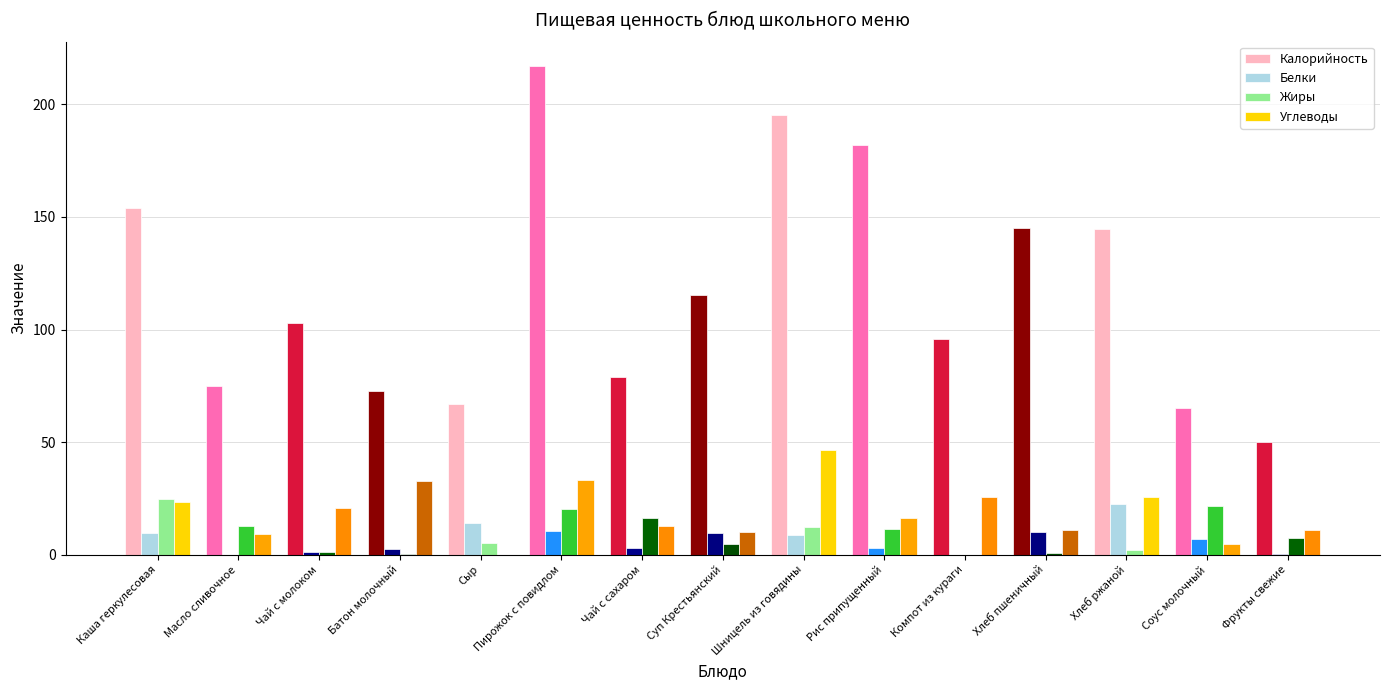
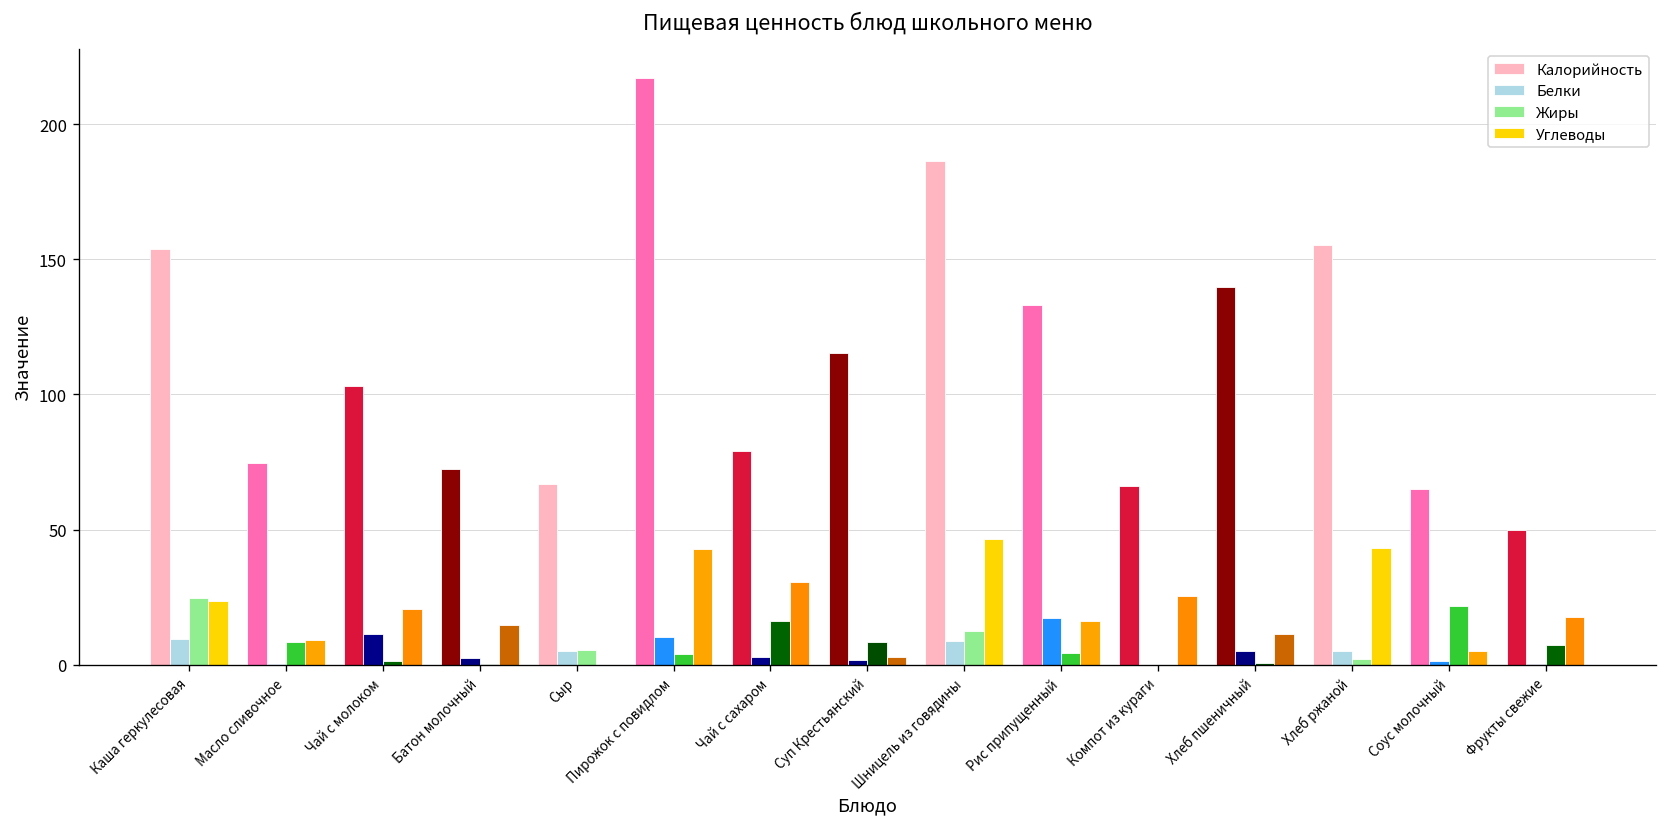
Жиры, Масло сливочное: 13 -> 8
Белки, Чай с молоком: 1 -> 11
Углеводы, Батон молочный: 33 -> 15
Белки, Сыр: 14 -> 5
Жиры, Пирожок с повидлом: 20 -> 4
Углеводы, Пирожок с повидлом: 33 -> 43
Углеводы, Чай с сахаром: 13 -> 31
Белки, Суп Крестьянский: 10 -> 2
Жиры, Суп Крестьянский: 5 -> 9
Углеводы, Суп Крестьянский: 10 -> 3
Калорийность, Шницель из говядины: 195 -> 186
Калорийность, Рис припущенный: 182 -> 133
Белки, Рис припущенный: 3 -> 17
Жиры, Рис припущенный: 12 -> 4
Калорийность, Компот из кураги: 96 -> 66
Калорийность, Хлеб пшеничный: 145 -> 140
Белки, Хлеб пшеничный: 10 -> 5
Калорийность, Хлеб ржаной: 145 -> 155
Белки, Хлеб ржаной: 23 -> 5
Углеводы, Хлеб ржаной: 26 -> 43
Белки, Соус молочный: 7 -> 2
Углеводы, Фрукты свежие: 11 -> 18
